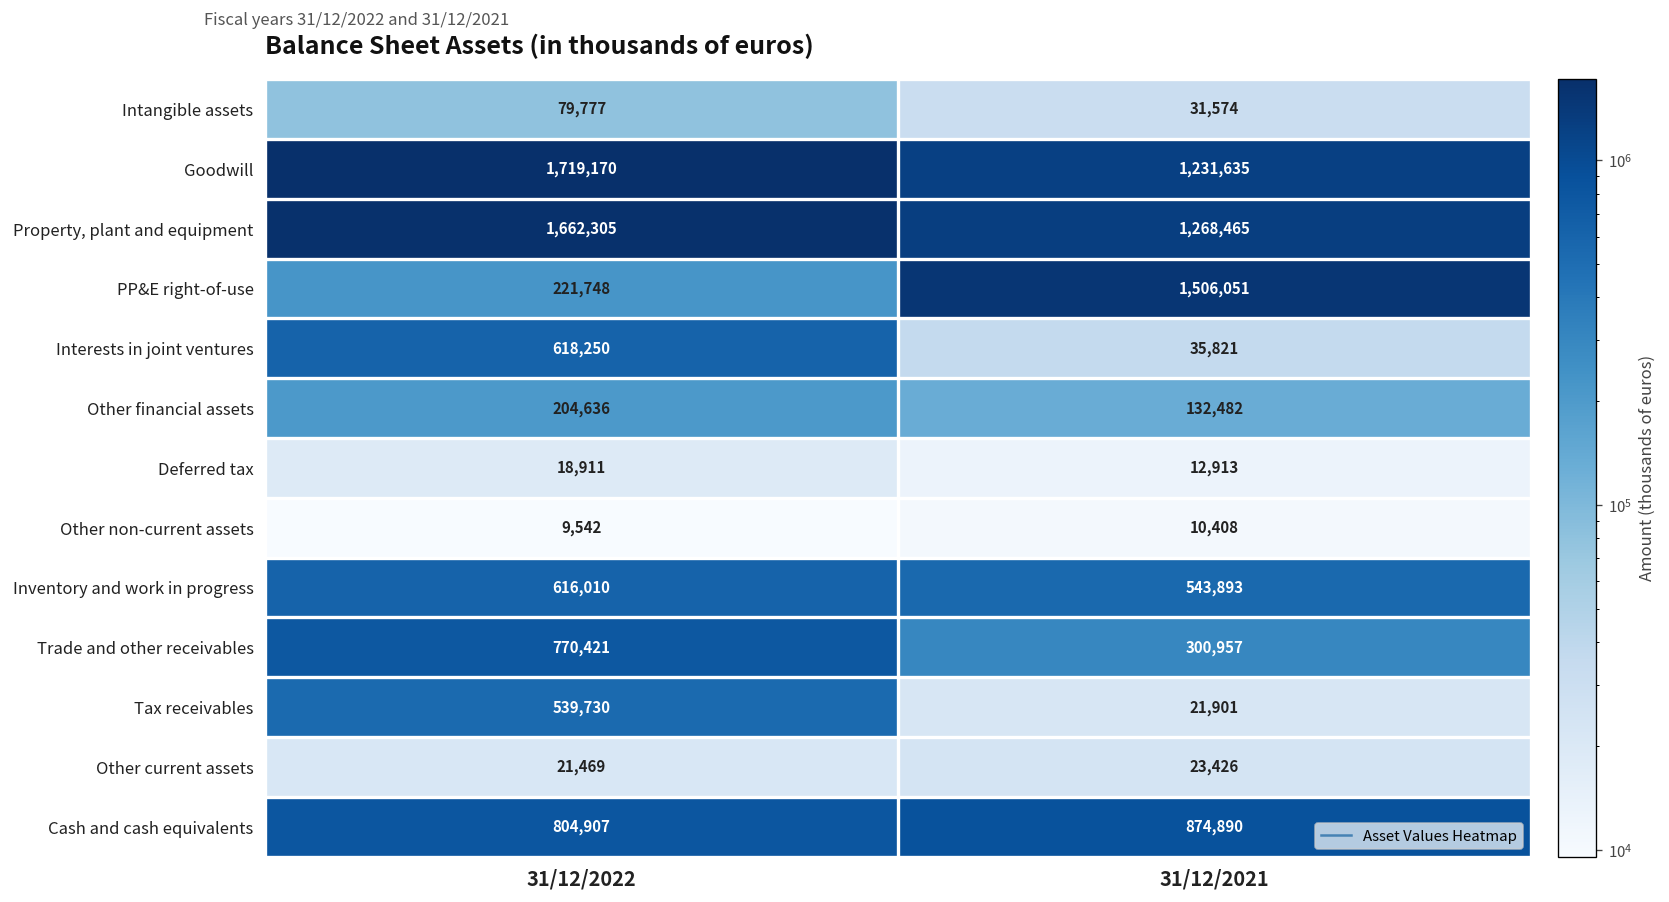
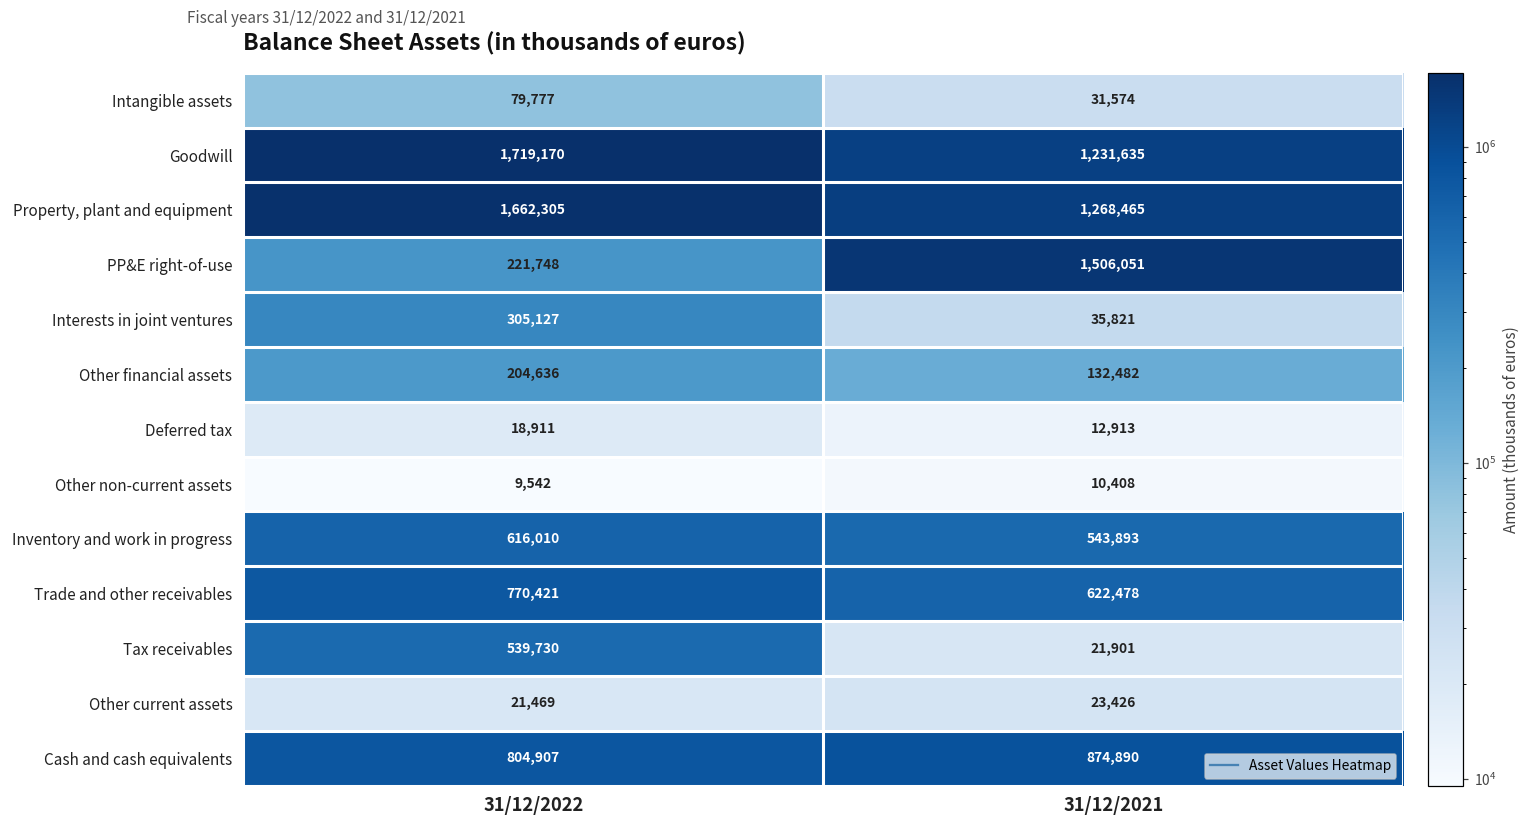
Interests in joint ventures, 31/12/2022: 618,250 -> 305,127
Trade and other receivables, 31/12/2021: 300,957 -> 622,478
